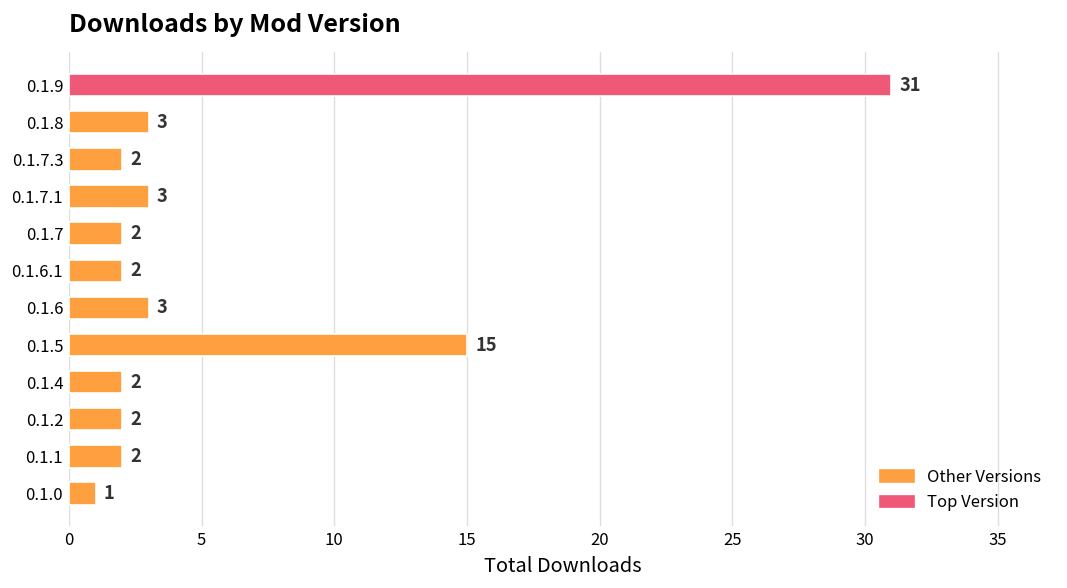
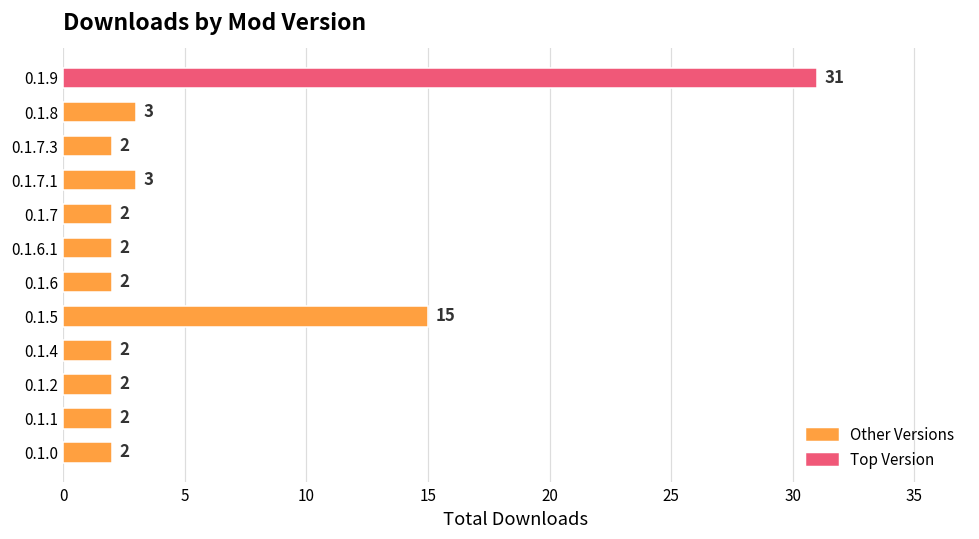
0.1.6: 3 -> 2
0.1.0: 1 -> 2
